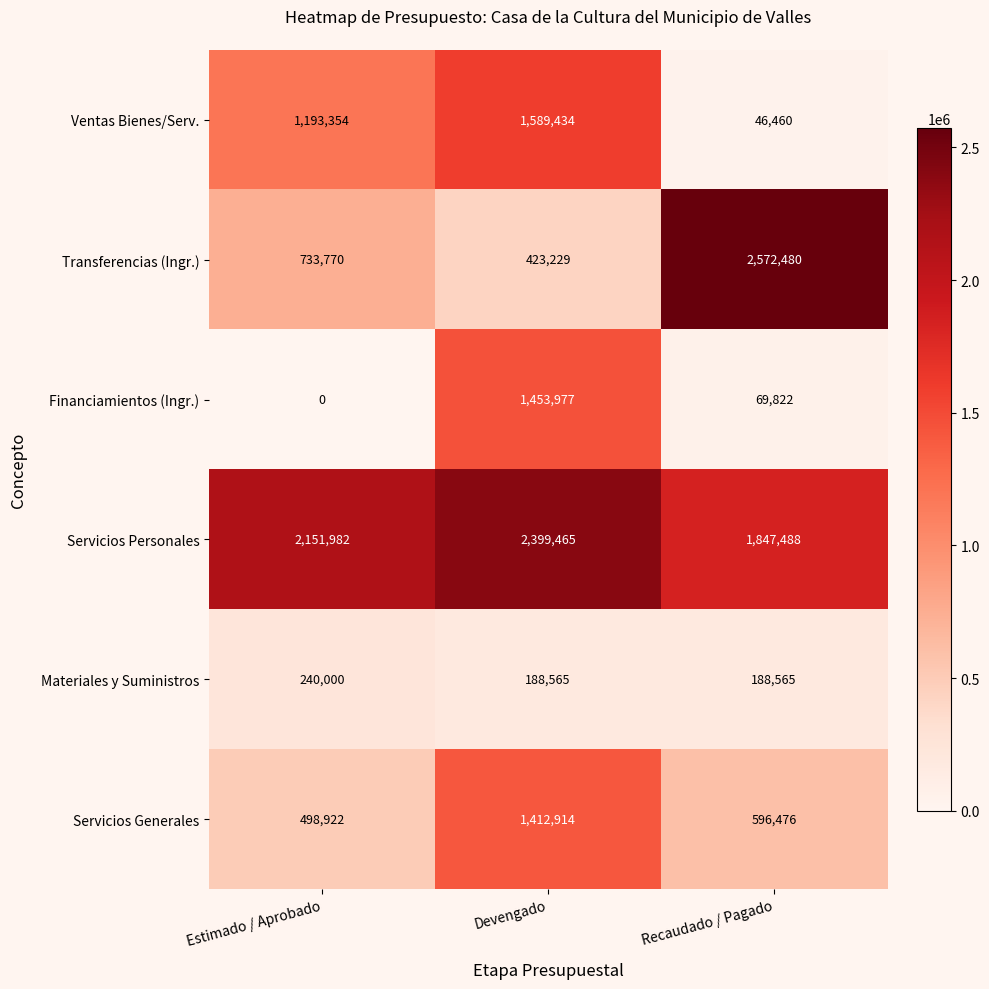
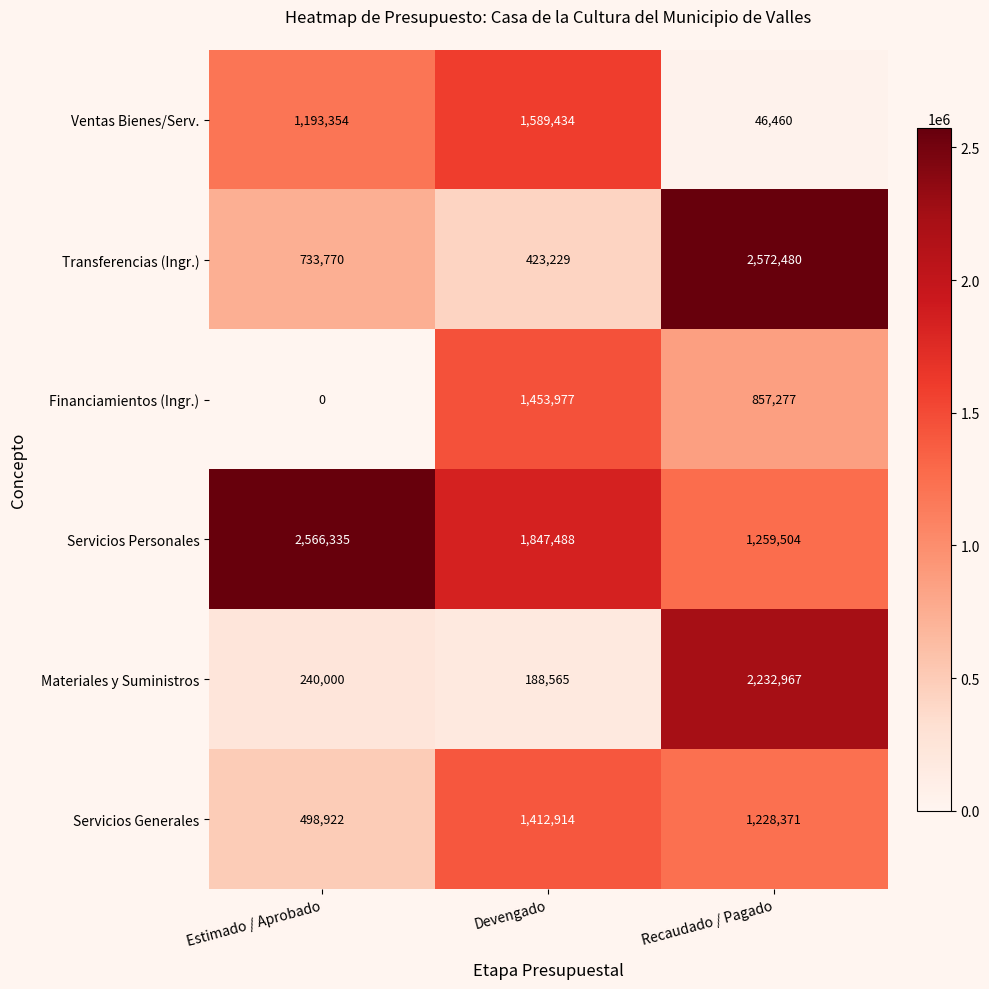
Financiamientos (Ingr.), Recaudado / Pagado: 69,822 -> 857,277
Servicios Personales, Estimado / Aprobado: 2,151,982 -> 2,566,335
Servicios Personales, Devengado: 2,399,465 -> 1,847,488
Servicios Personales, Recaudado / Pagado: 1,847,488 -> 1,259,504
Materiales y Suministros, Recaudado / Pagado: 188,565 -> 2,232,967
Servicios Generales, Recaudado / Pagado: 596,476 -> 1,228,371
